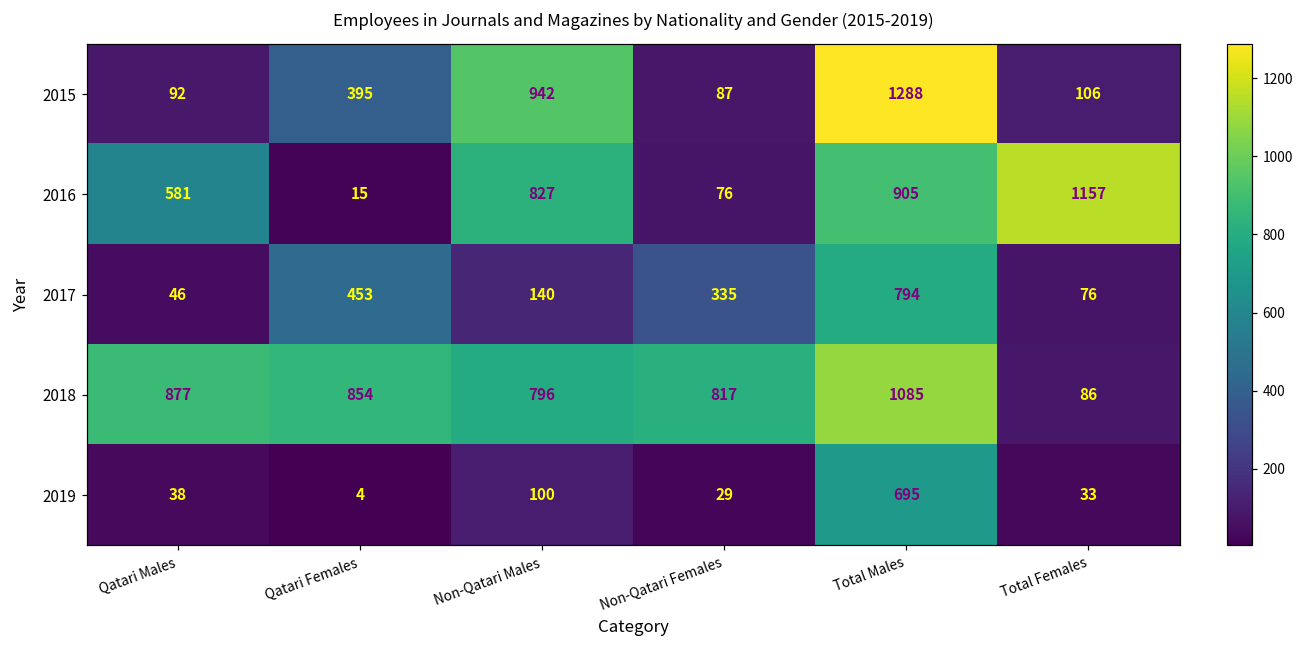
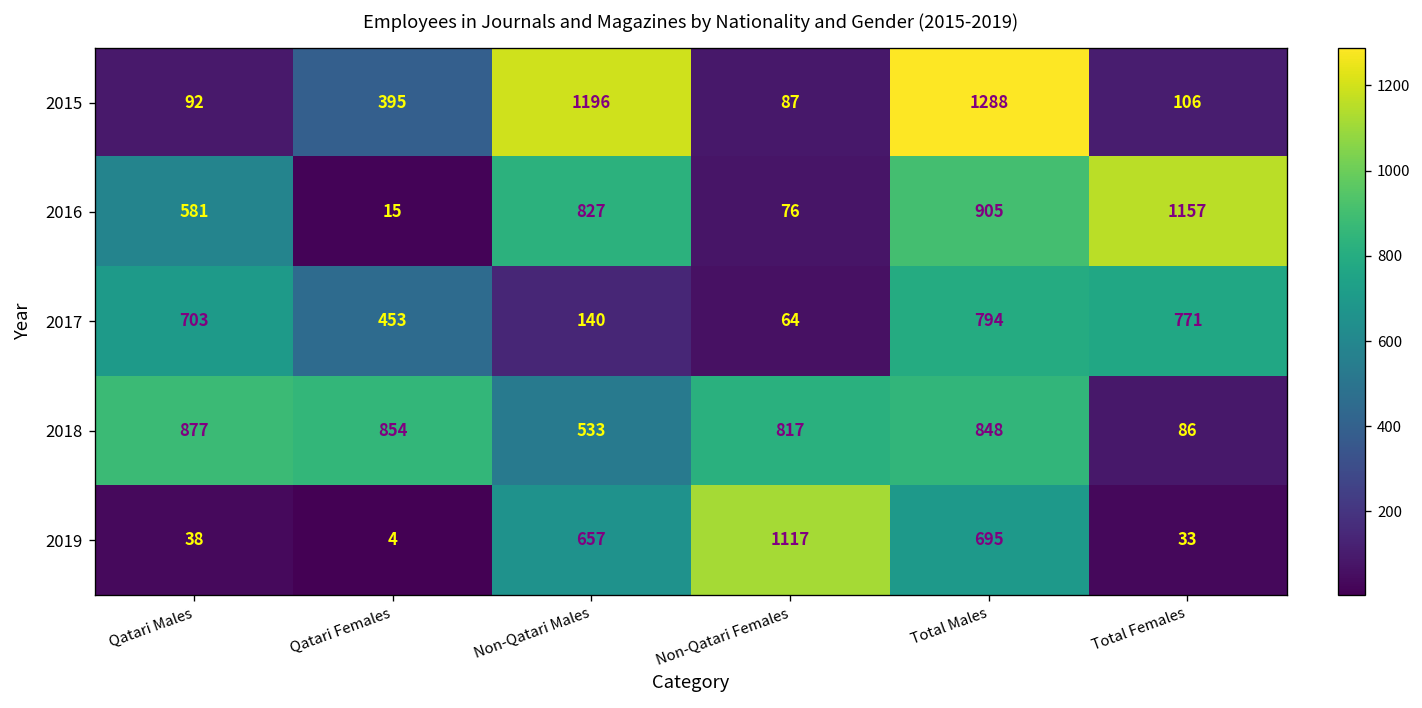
2015, Non-Qatari Males: 942 -> 1196
2017, Qatari Males: 46 -> 703
2017, Non-Qatari Females: 335 -> 64
2017, Total Females: 76 -> 771
2018, Non-Qatari Males: 796 -> 533
2018, Total Males: 1085 -> 848
2019, Non-Qatari Males: 100 -> 657
2019, Non-Qatari Females: 29 -> 1117
